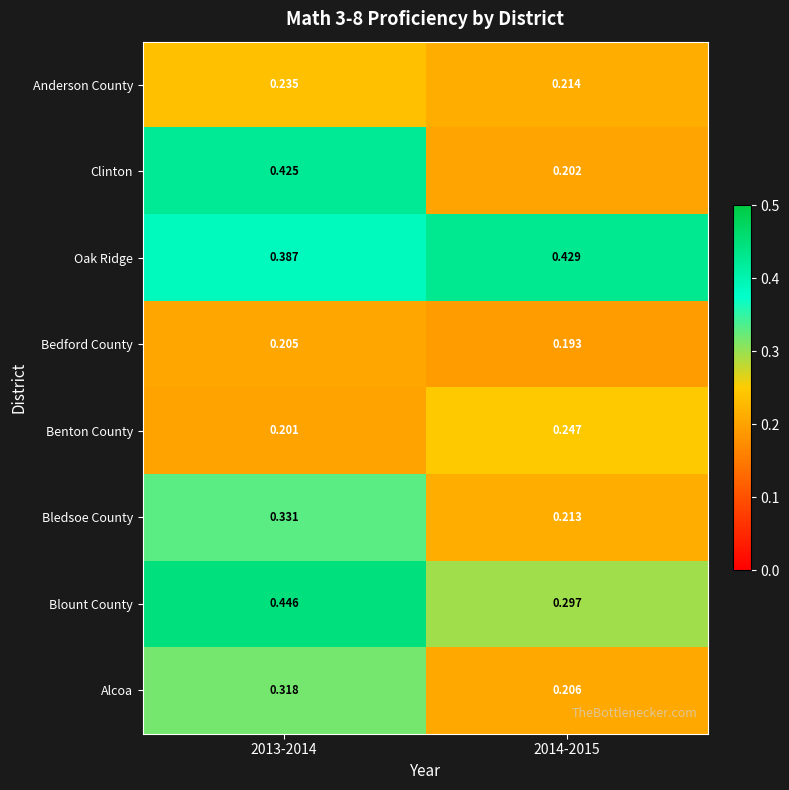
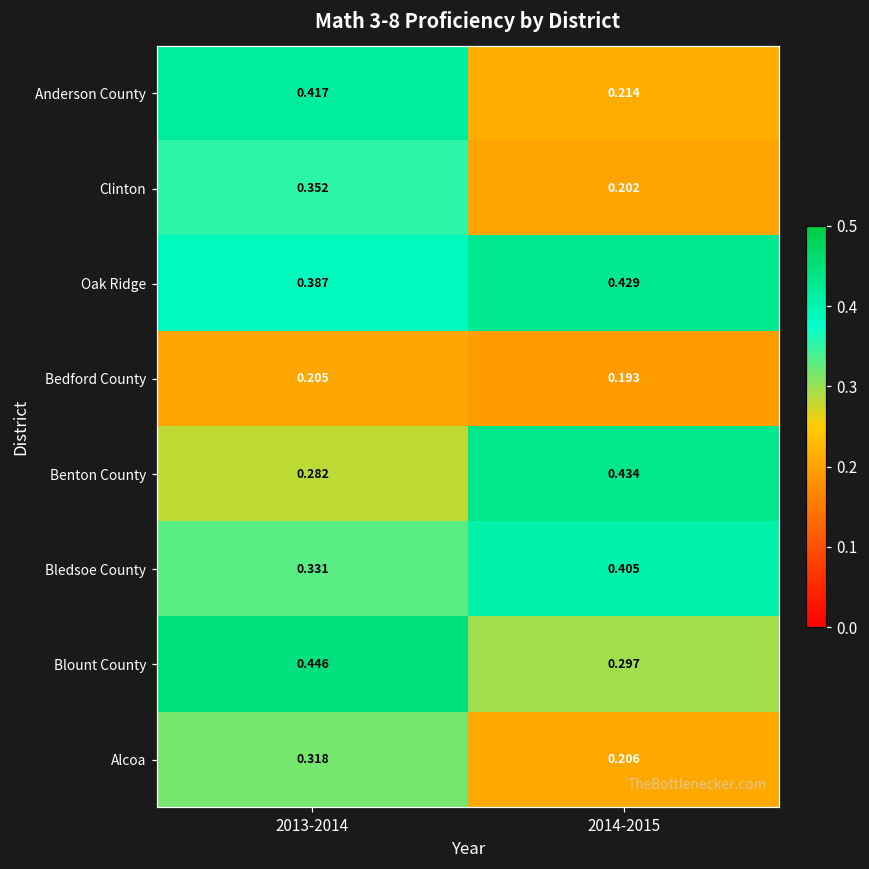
Anderson County, 2013-2014: 0.235 -> 0.417
Clinton, 2013-2014: 0.425 -> 0.352
Benton County, 2013-2014: 0.201 -> 0.282
Benton County, 2014-2015: 0.247 -> 0.434
Bledsoe County, 2014-2015: 0.213 -> 0.405
